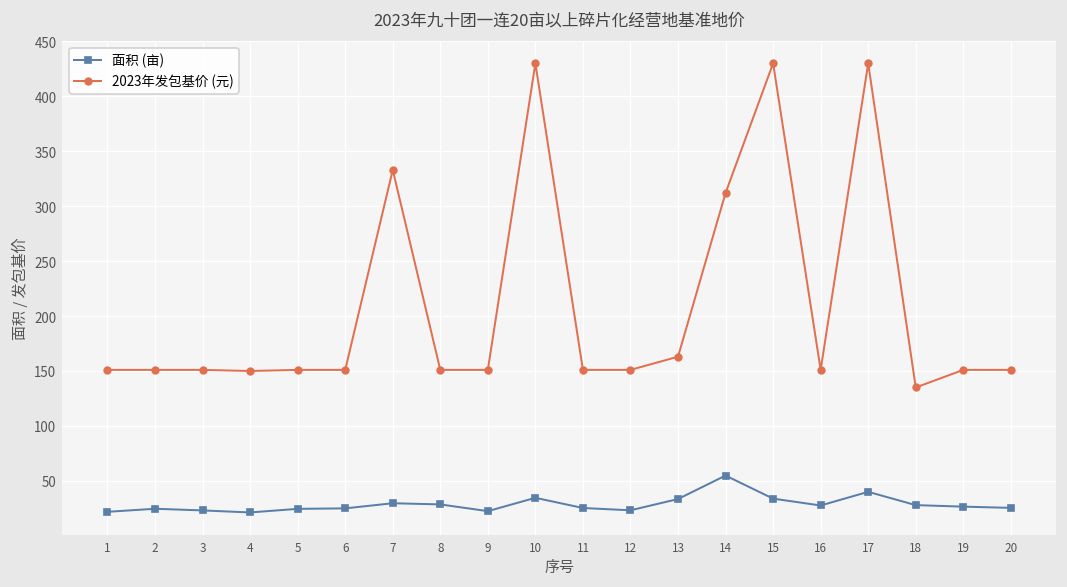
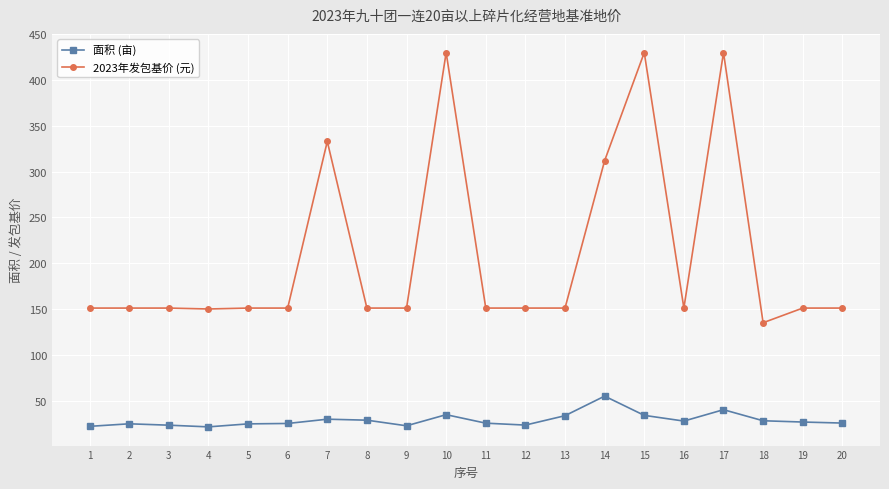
2023年发包基价 (元), 13: 160 -> 150
